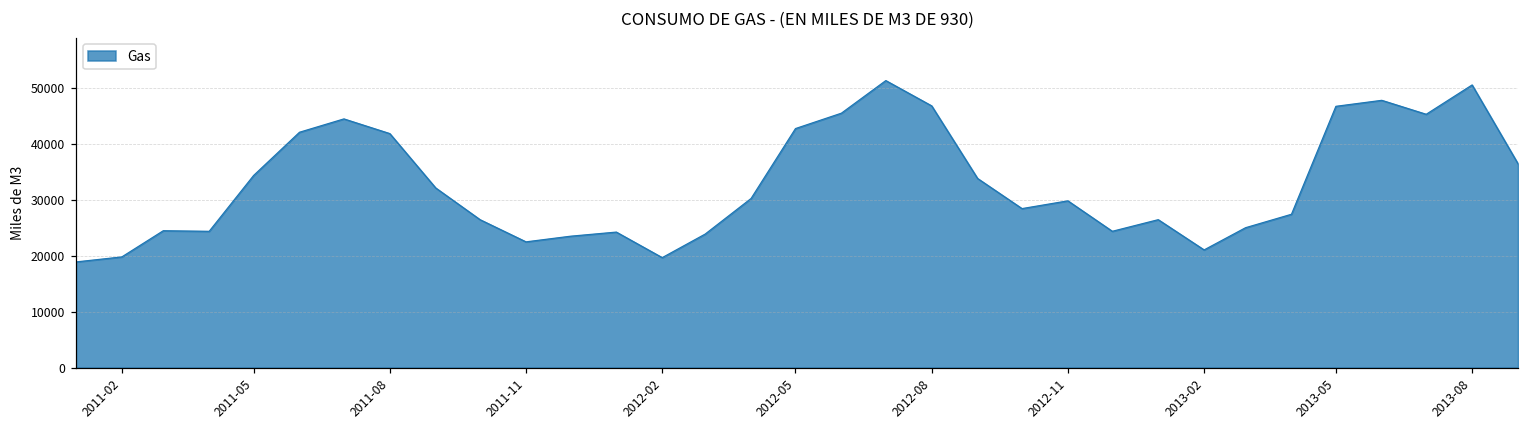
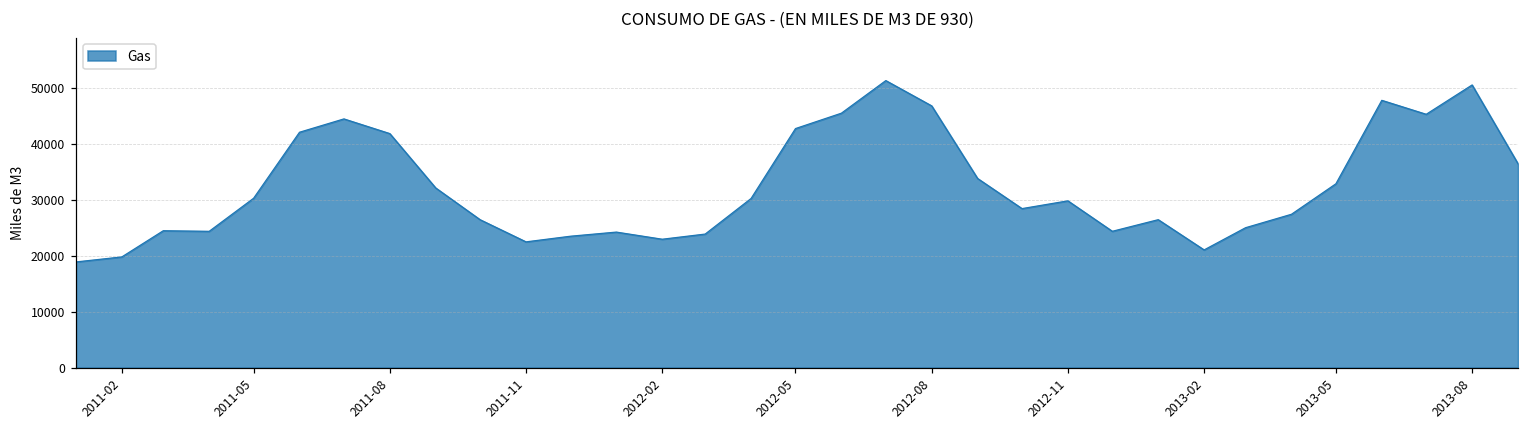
2011-05: 34000 -> 30000
2012-02: 20000 -> 23000
2013-05: 47000 -> 33000
